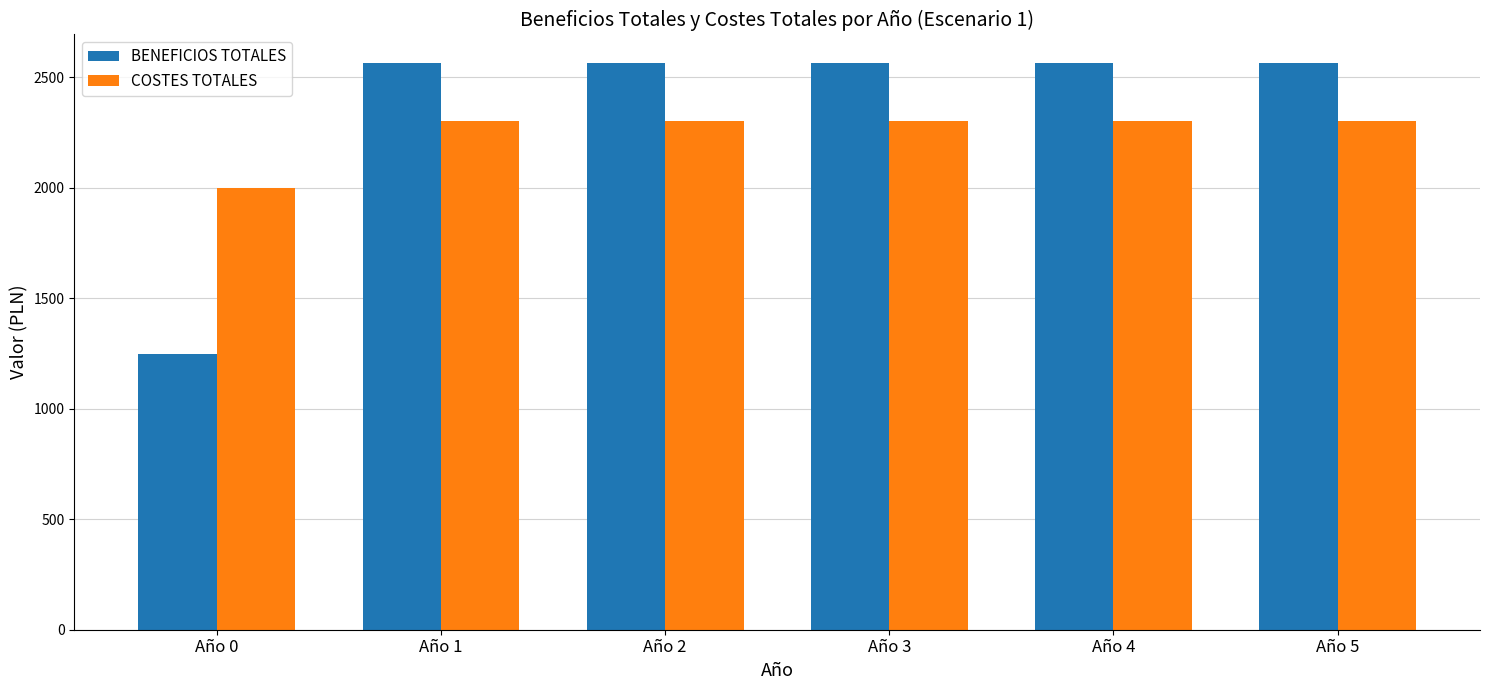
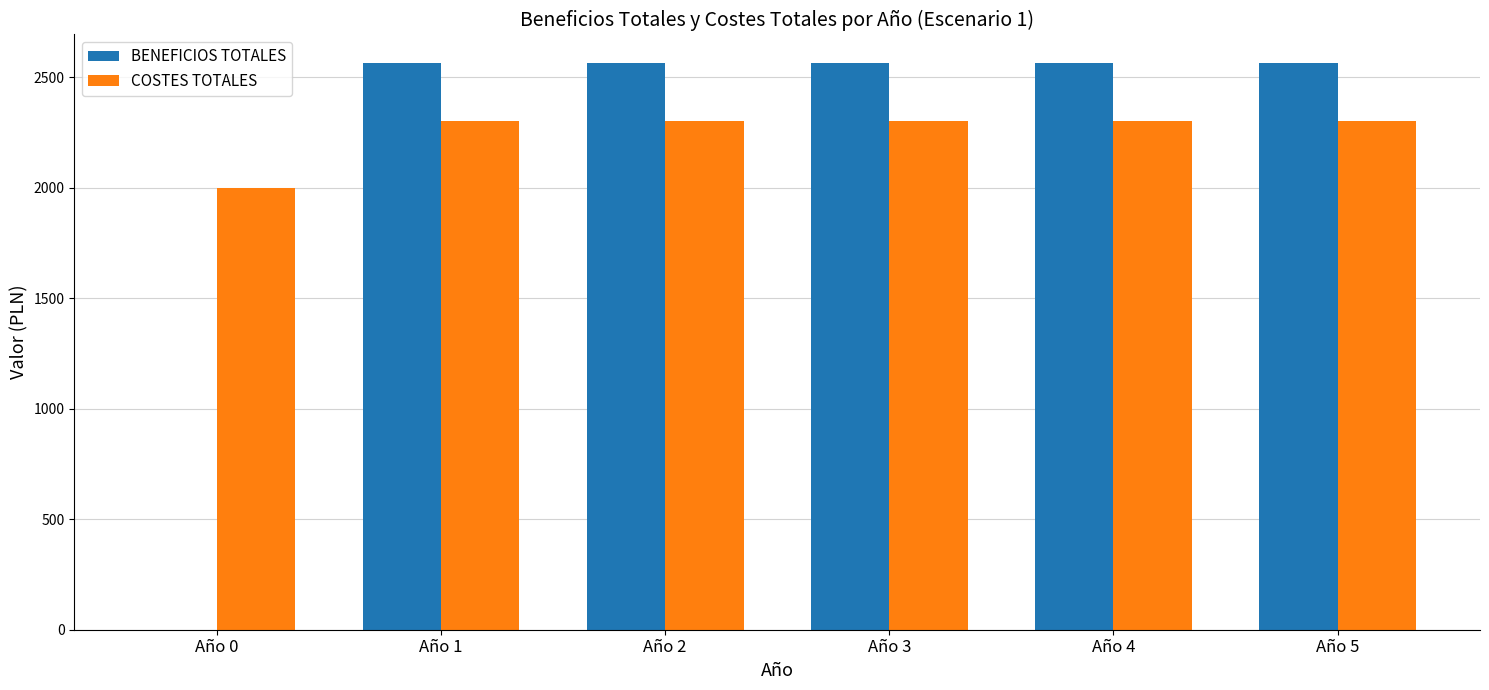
BENEFICIOS TOTALES, Año 0: 1250 -> 0
